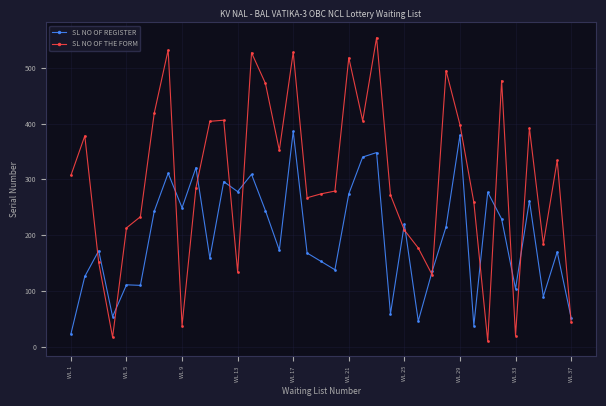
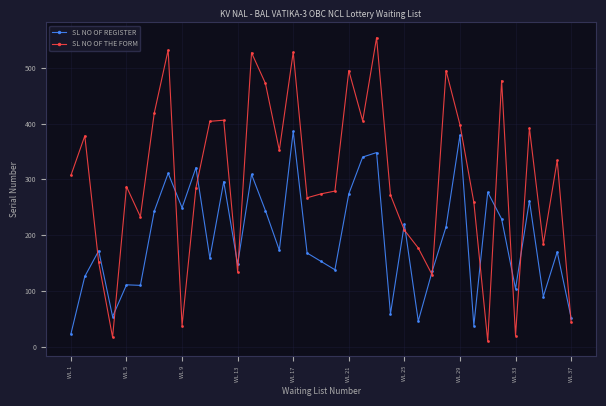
SL NO OF THE FORM, WL 5: 210 -> 290
SL NO OF REGISTER, WL 13: 280 -> 150
SL NO OF THE FORM, WL 21: 520 -> 500
